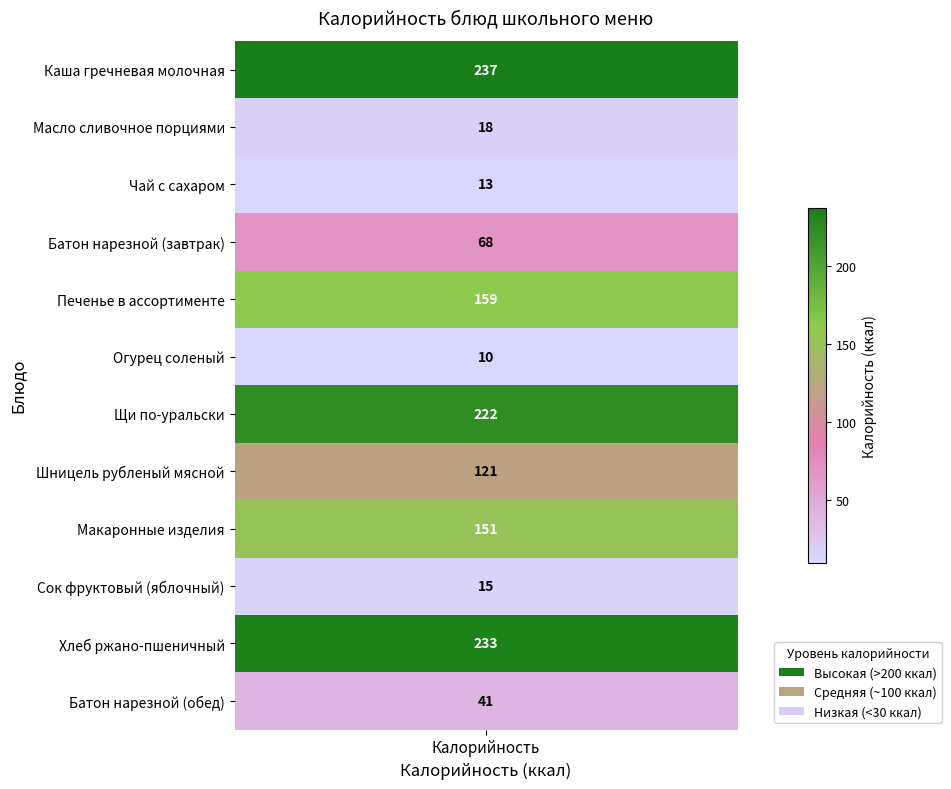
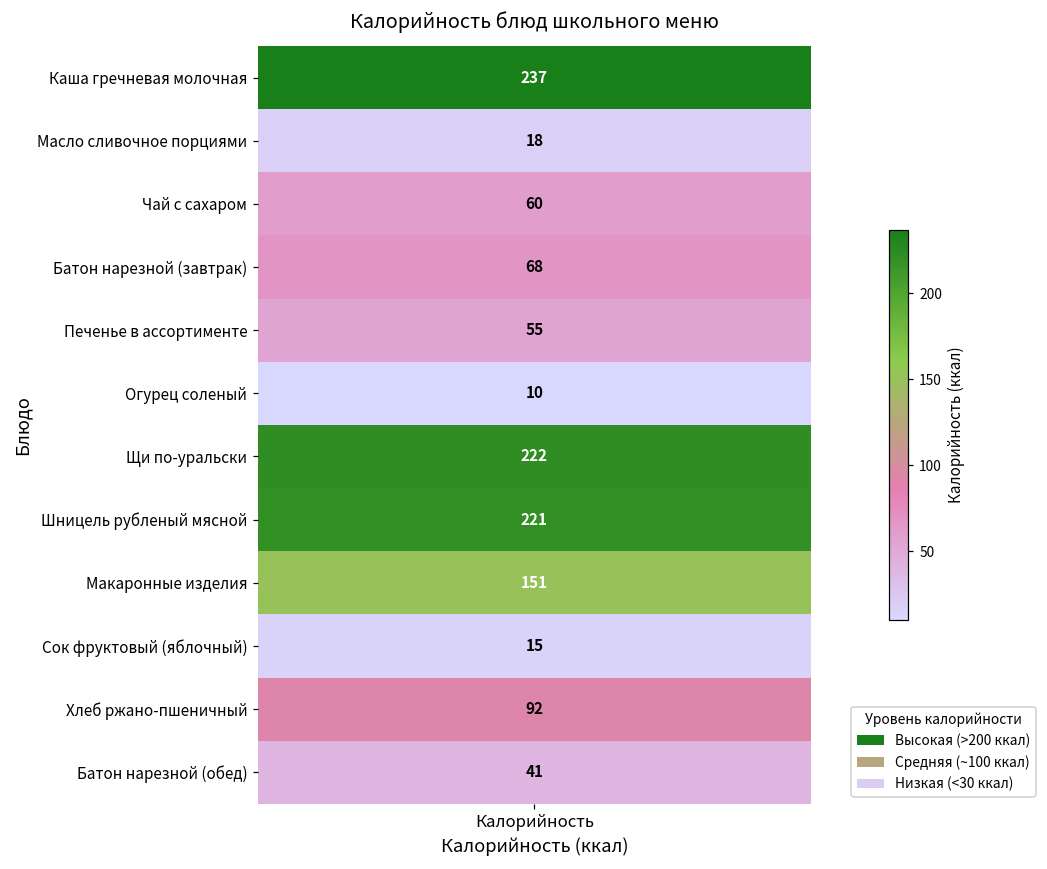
Чай с сахаром, Калорийность: 13 -> 60
Печенье в ассортименте, Калорийность: 159 -> 55
Шницель рубленый мясной, Калорийность: 121 -> 221
Хлеб ржано-пшеничный, Калорийность: 233 -> 92
